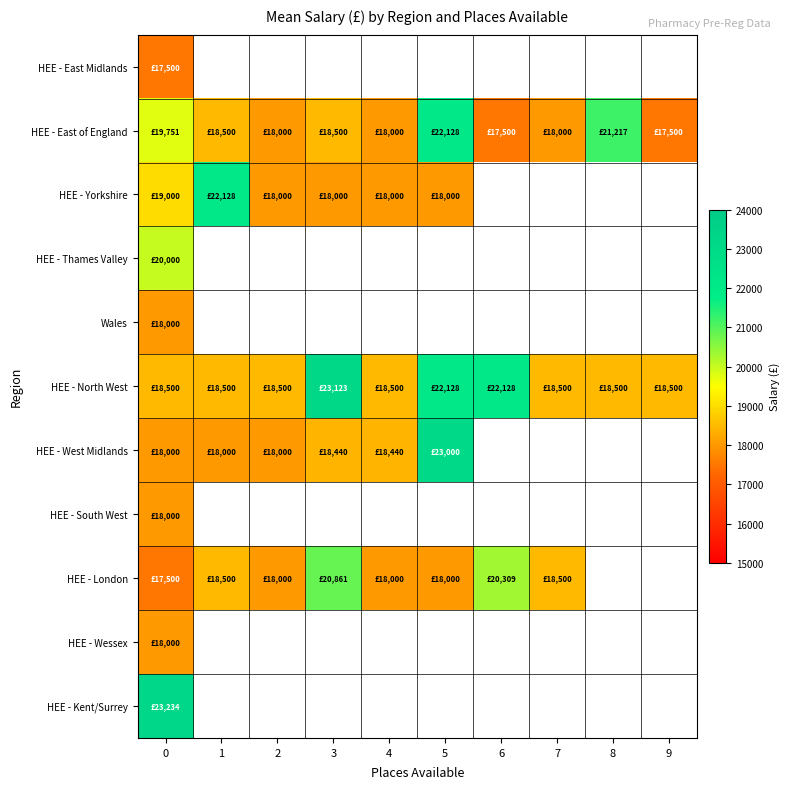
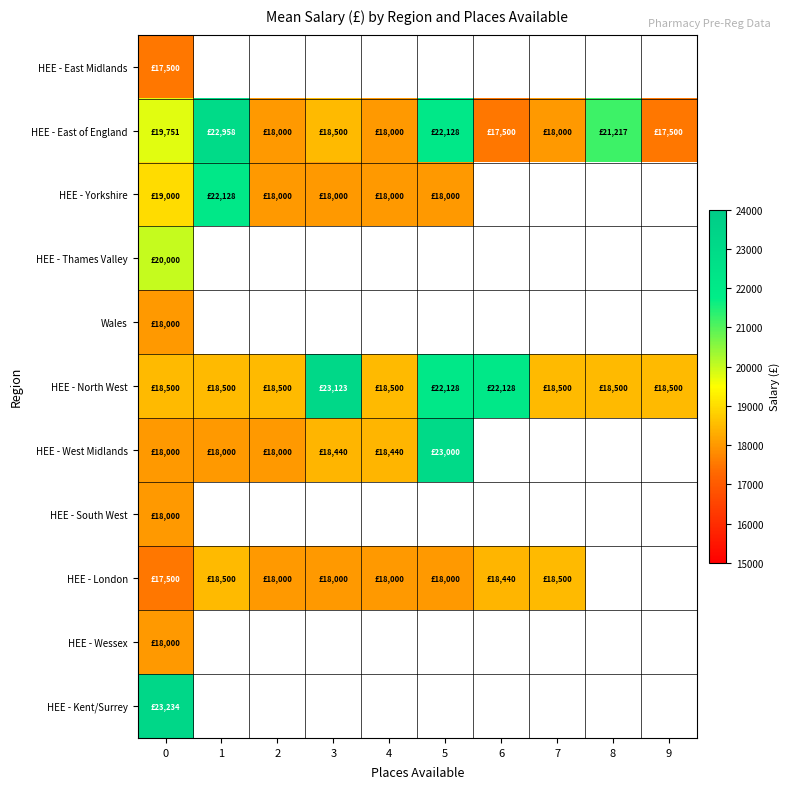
HEE - East of England, 1: £18,500 -> £22,958
HEE - London, 3: £20,861 -> £18,000
HEE - London, 6: £20,309 -> £18,440
